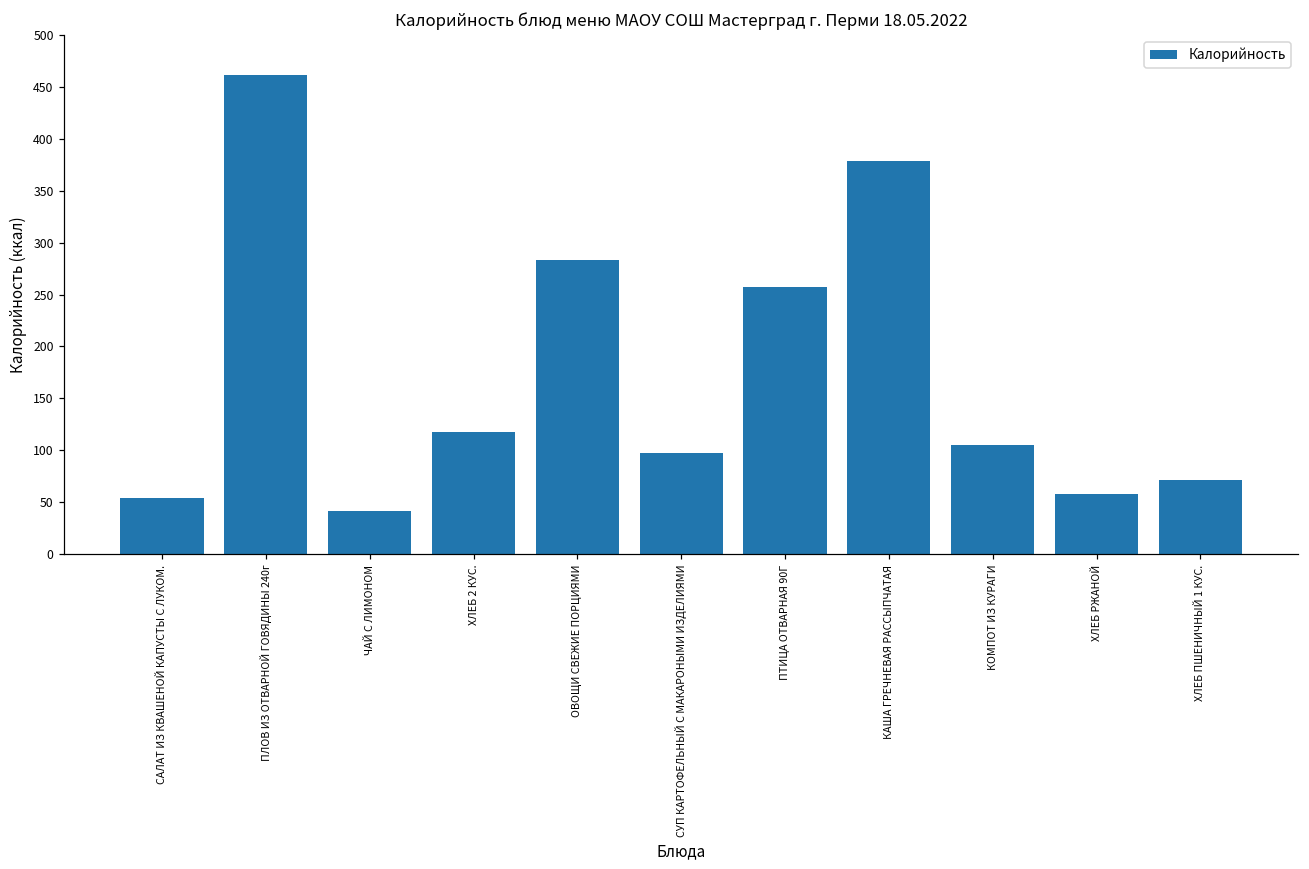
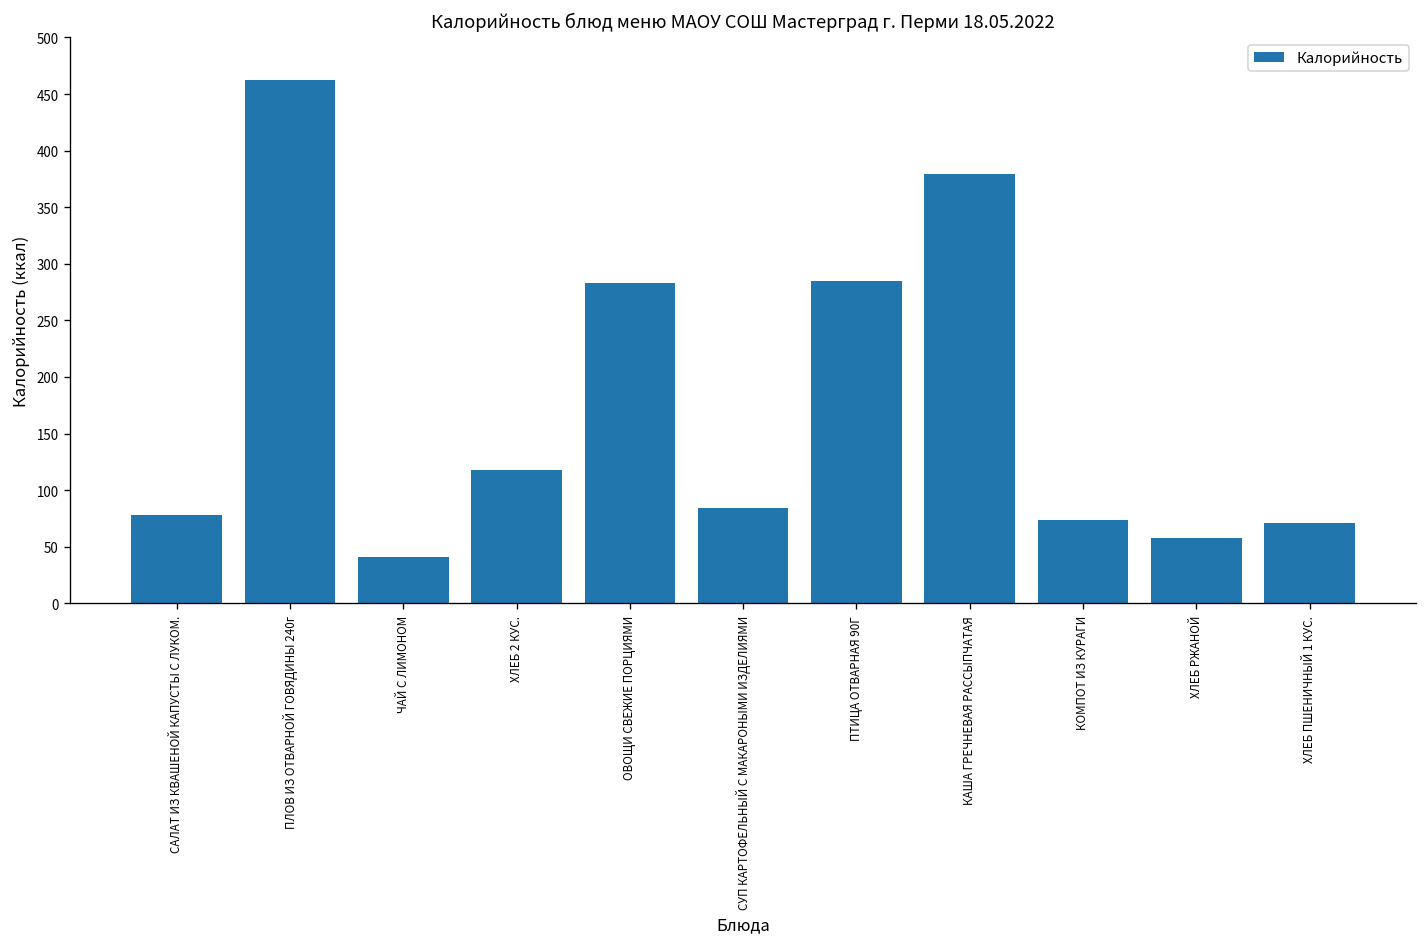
САЛАТ ИЗ КВАШЕНОЙ КАПУСТЫ С ЛУКОМ.: 50 -> 80
СУП КАРТОФЕЛЬНЫЙ С МАКАРОНЫМИ ИЗДЕЛИЯМИ: 100 -> 80
ПТИЦА ОТВАРНАЯ 90Г: 260 -> 290
КОМПОТ ИЗ КУРАГИ: 110 -> 70
